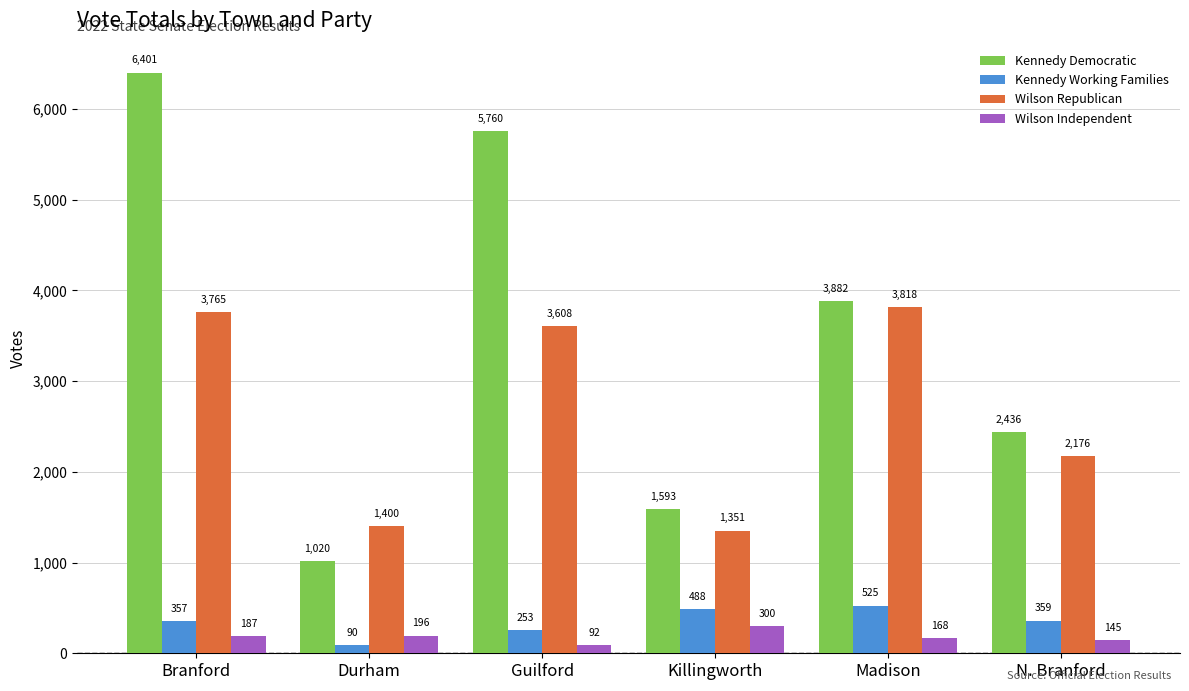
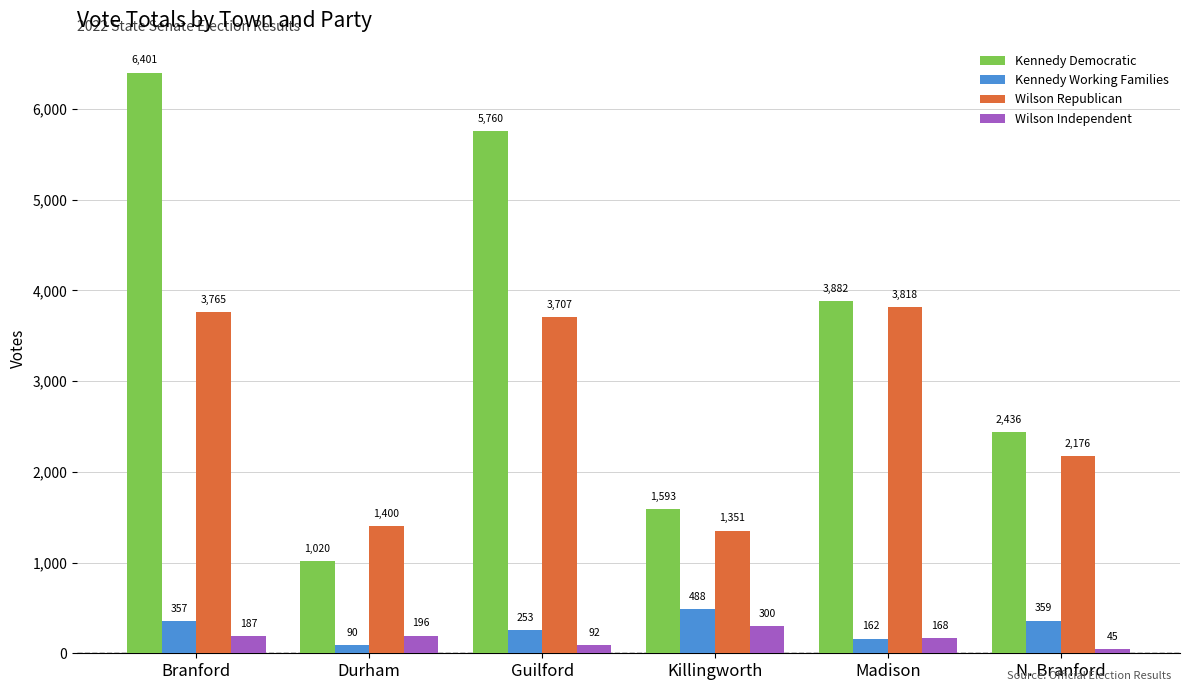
Wilson Republican, Guilford: 3,608 -> 3,707
Kennedy Working Families, Madison: 525 -> 162
Wilson Independent, N. Branford: 145 -> 45
